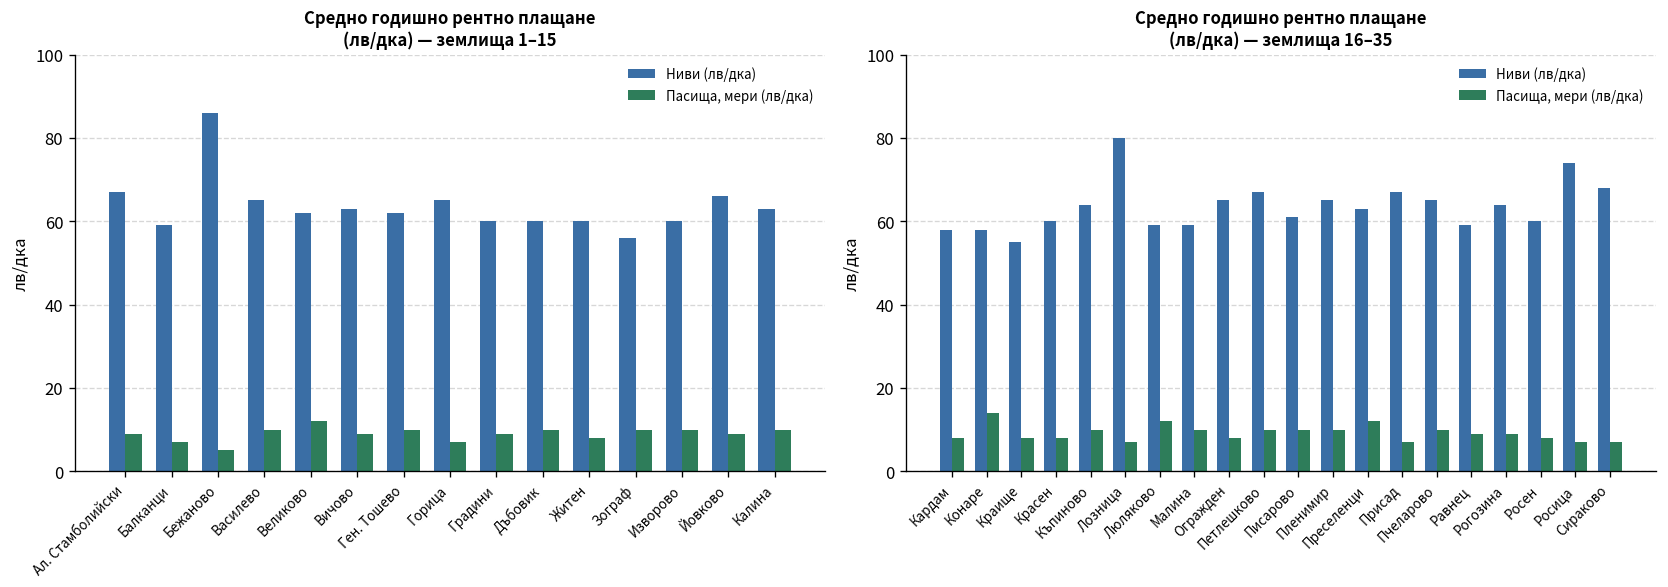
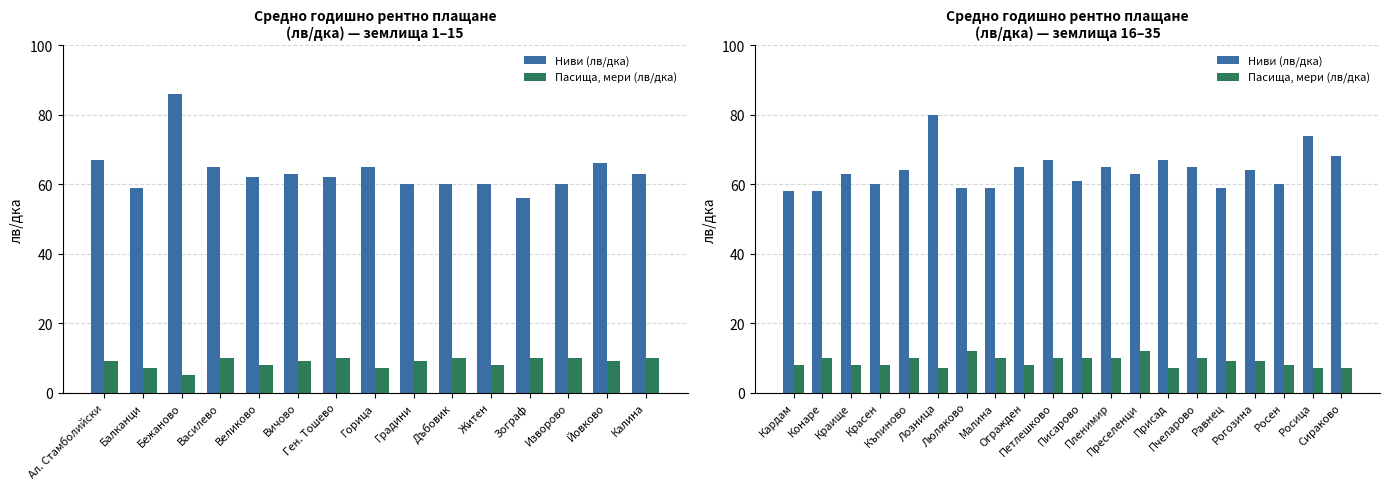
Средно годишно рентно плащане (лв/дка) — землища 1–15, Пасища, мери (лв/дка), Великово: 12 -> 8
Средно годишно рентно плащане (лв/дка) — землища 16–35, Пасища, мери (лв/дка), Конаре: 14 -> 10
Средно годишно рентно плащане (лв/дка) — землища 16–35, Ниви (лв/дка), Краище: 55 -> 63
